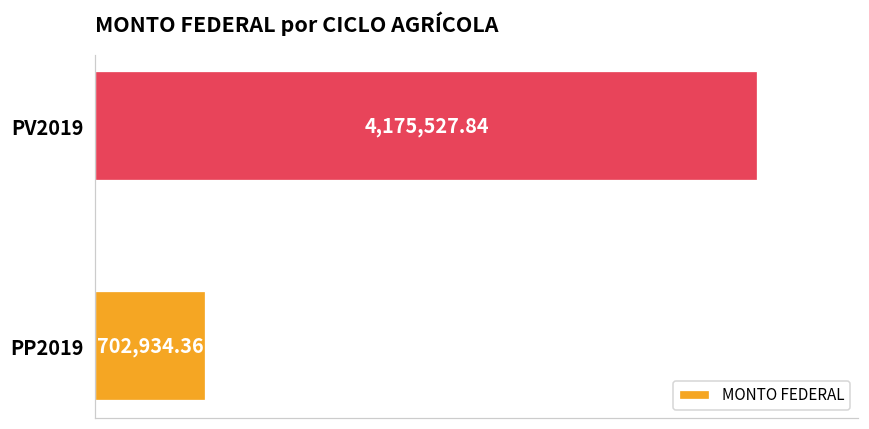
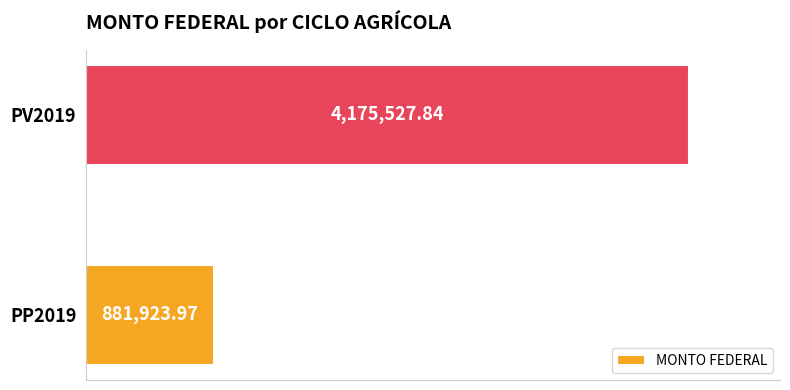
PP2019: 702,934.36 -> 881,923.97
